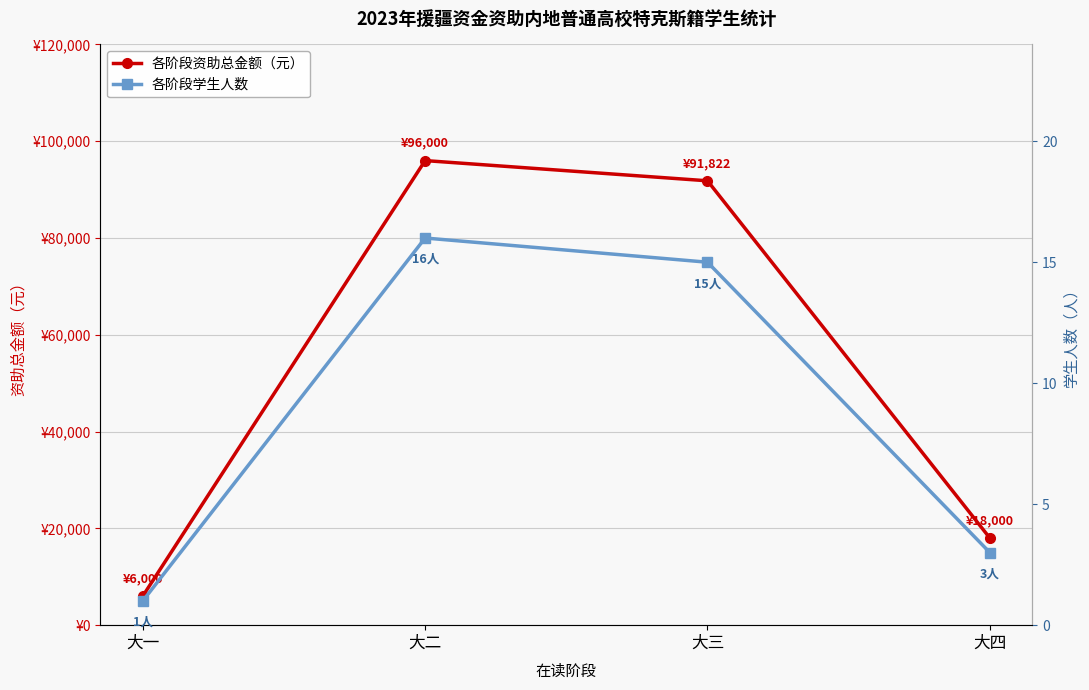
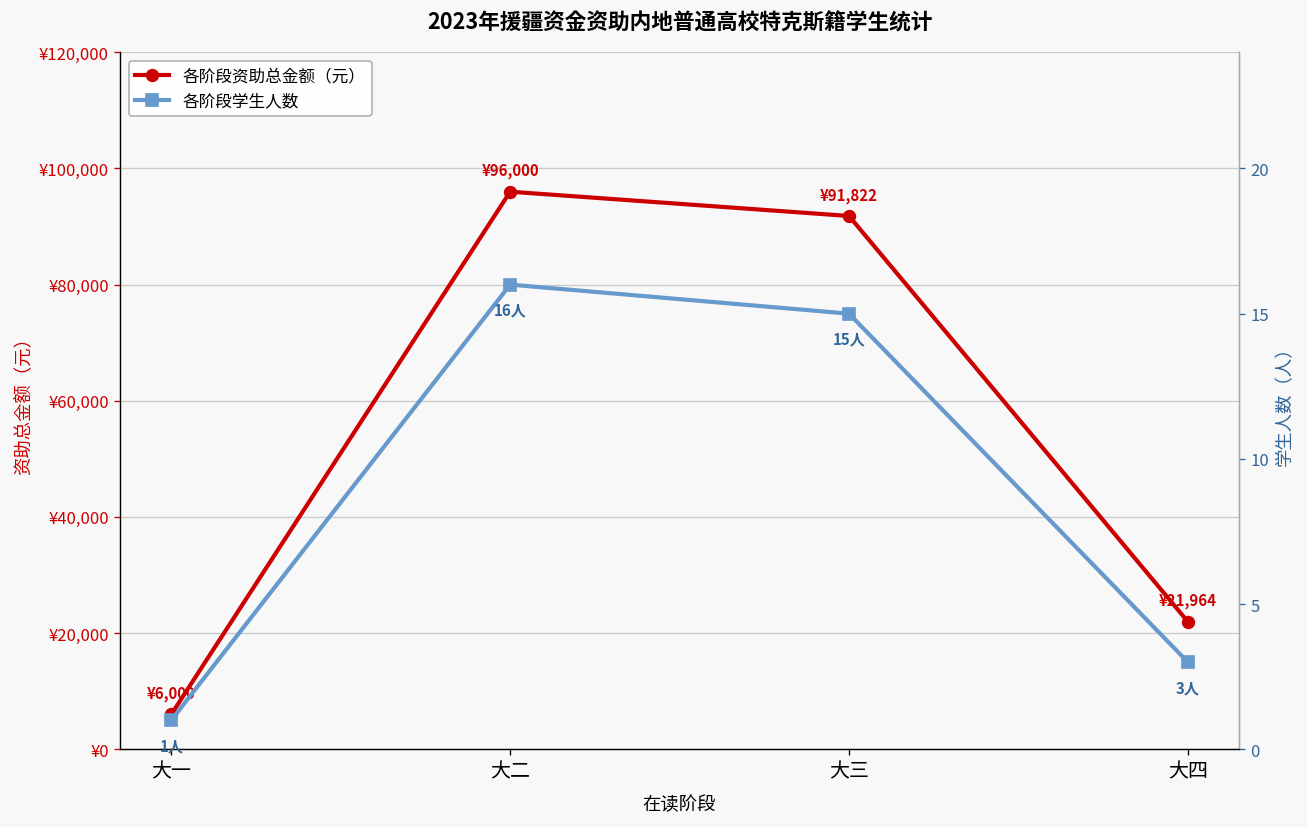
各阶段资助总金额（元）, 大四: ¥18,000 -> ¥21,964
